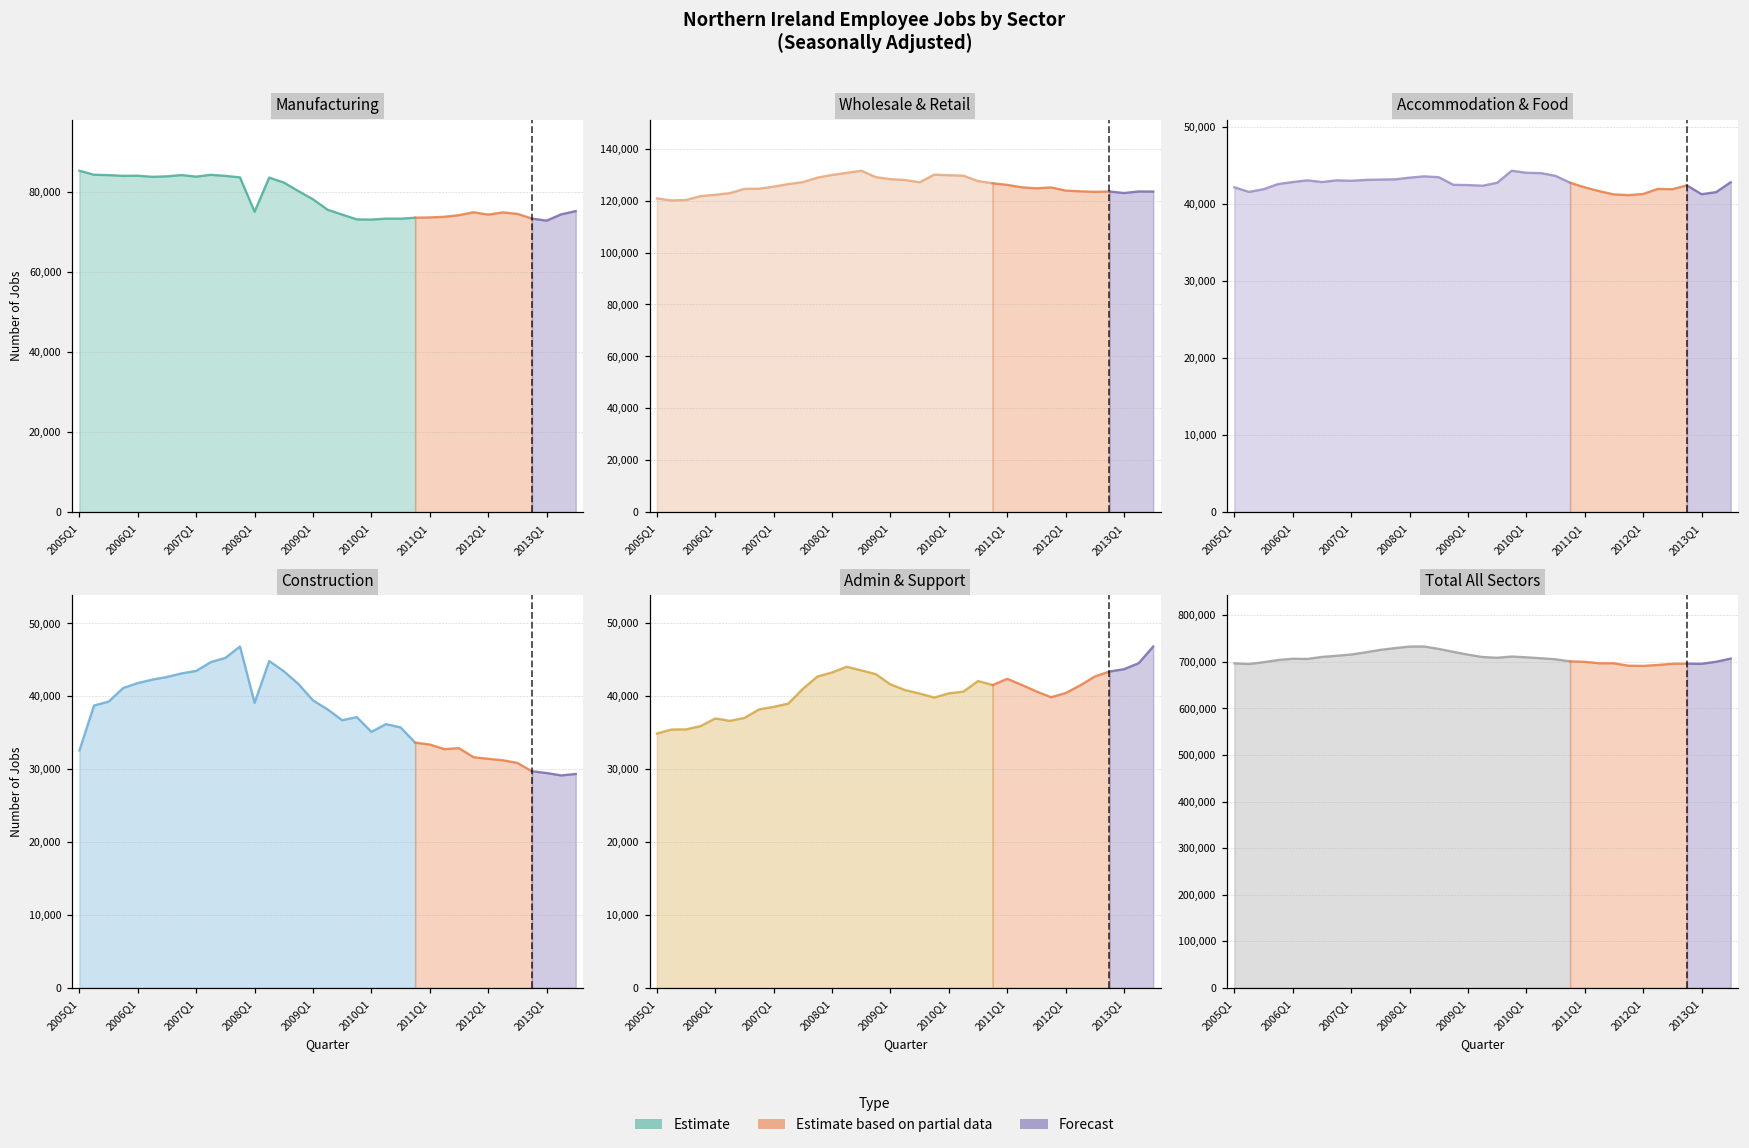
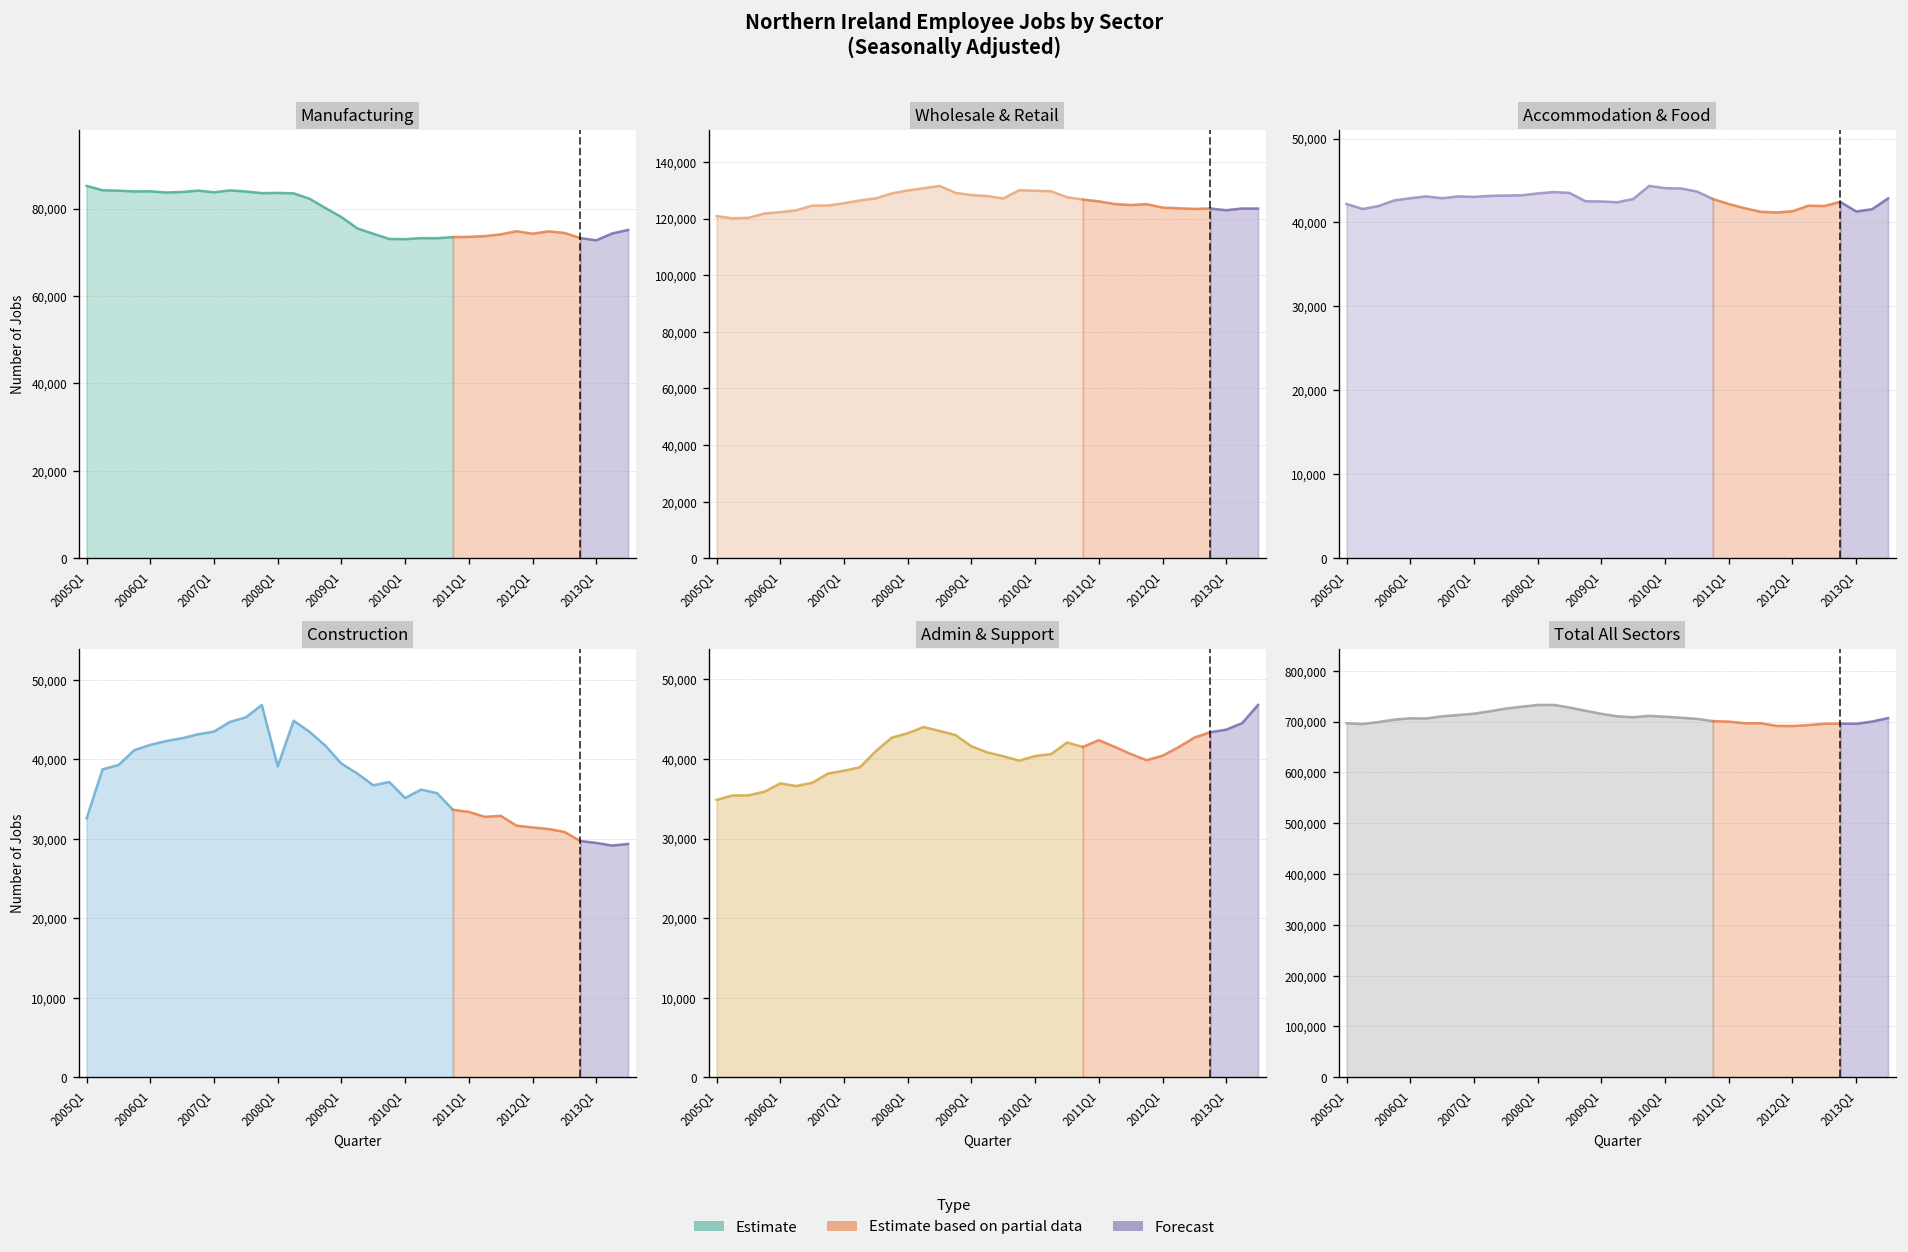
Manufacturing, Estimate, 2008Q1: 75,000 -> 84,000
